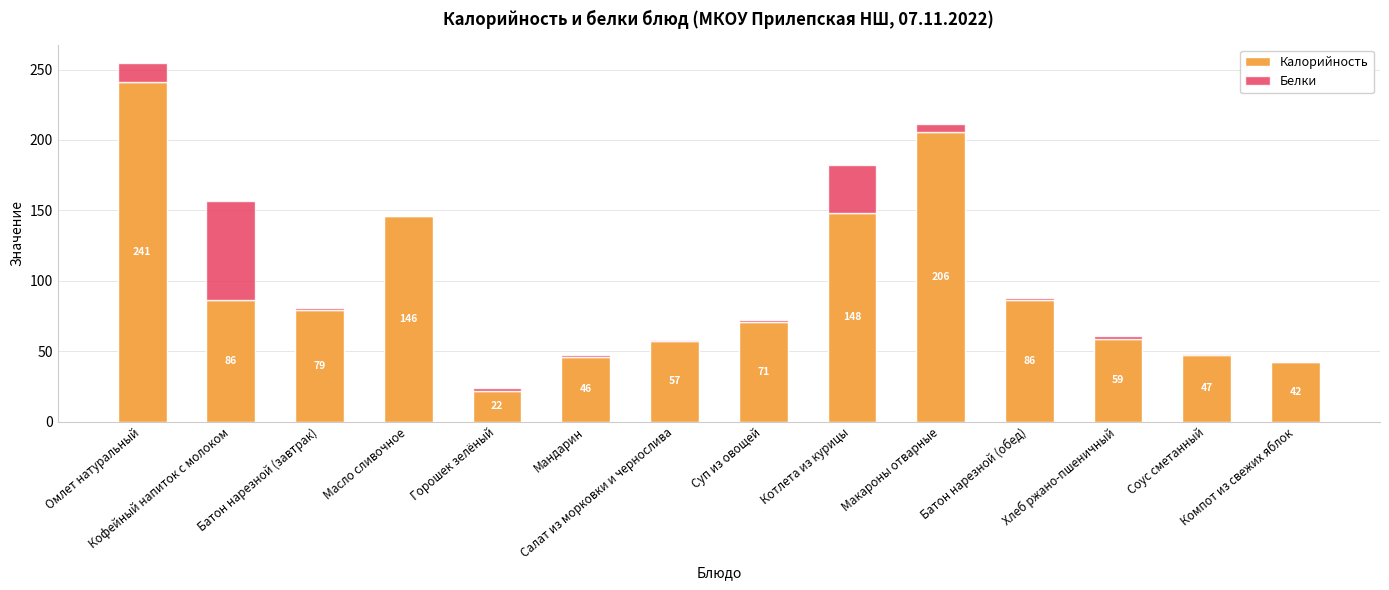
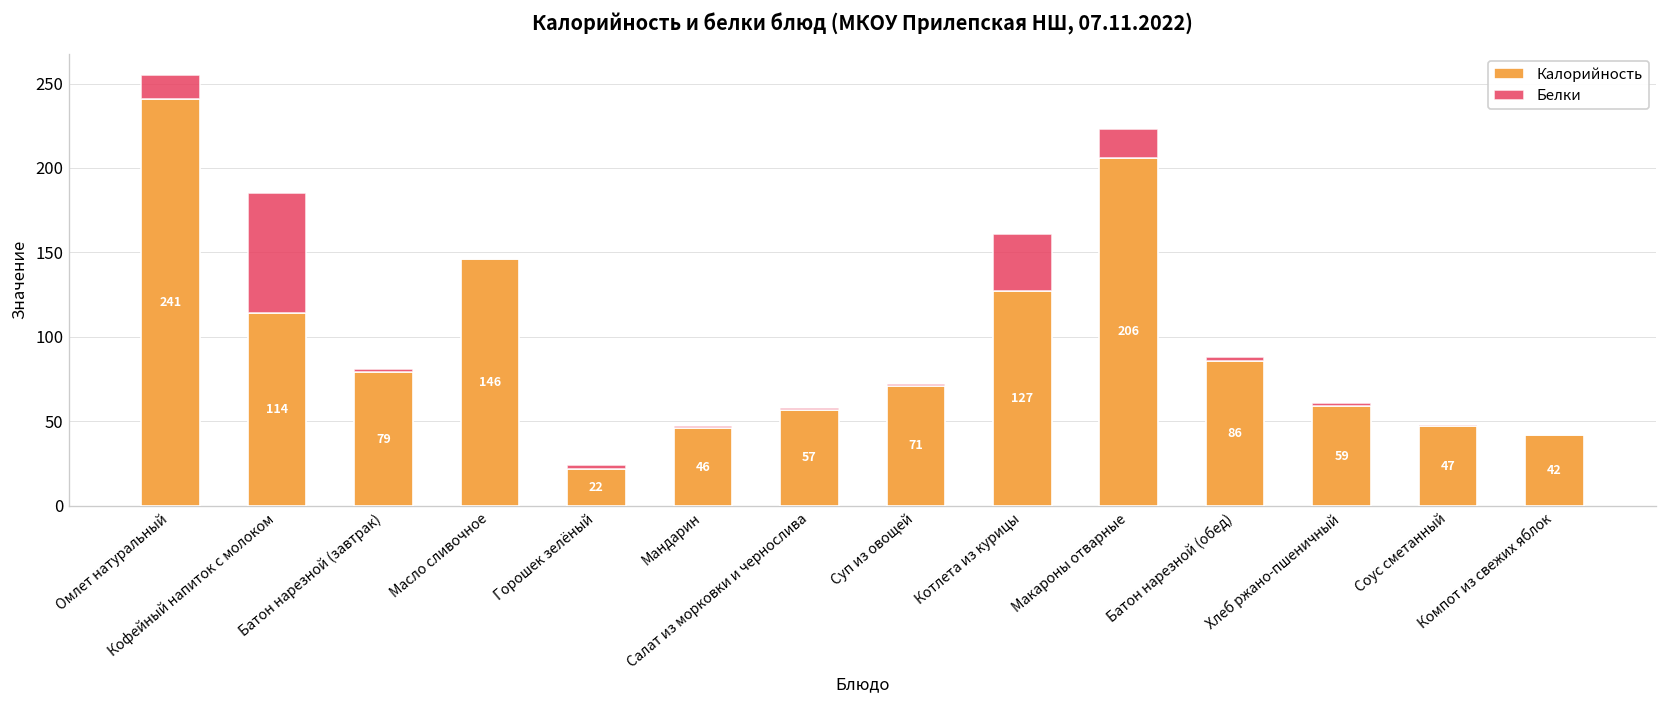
Калорийность, Кофейный напиток с молоком: 86 -> 114
Калорийность, Котлета из курицы: 148 -> 127
Белки, Макароны отварные: 5 -> 17
